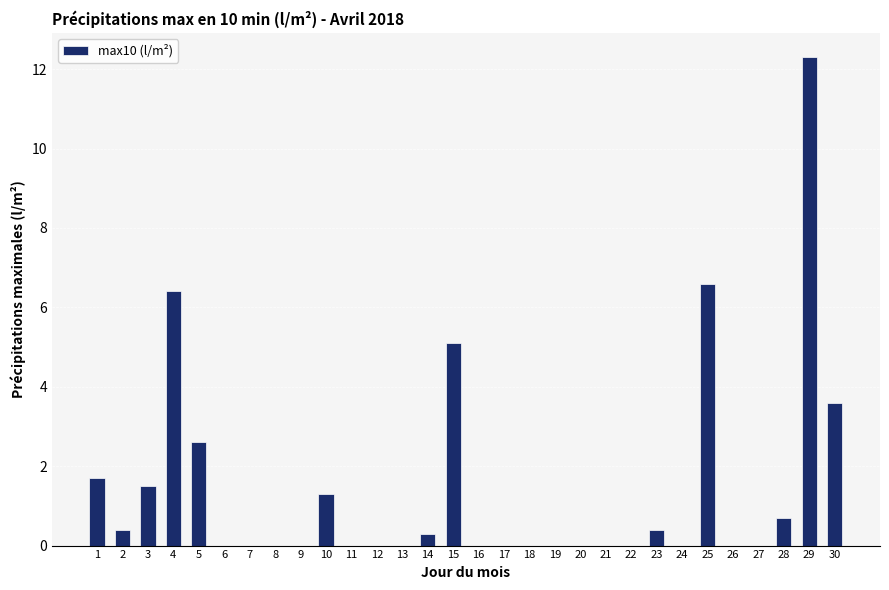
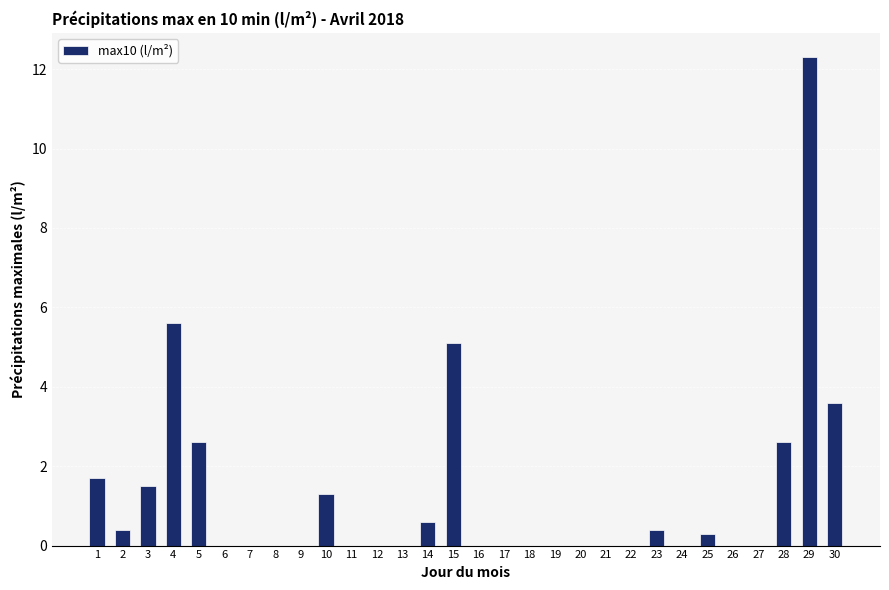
4: 6.4 -> 5.6
14: 0.3 -> 0.6
25: 6.6 -> 0.3
28: 0.7 -> 2.6
